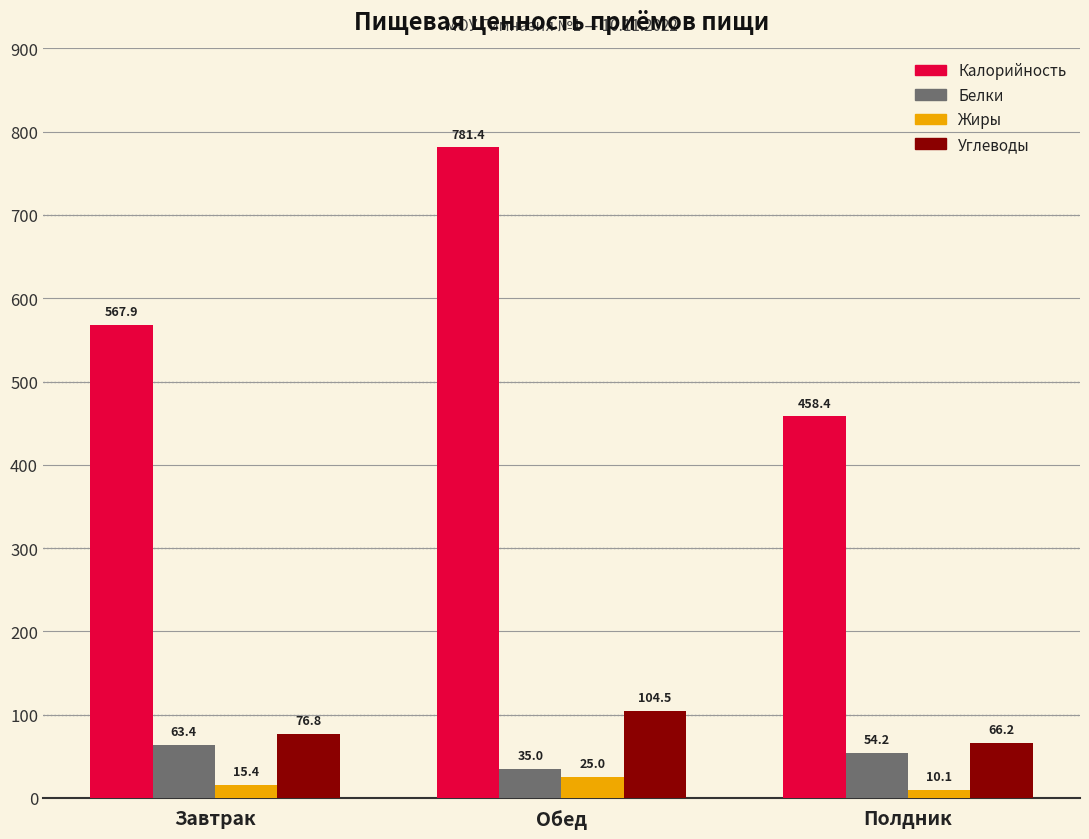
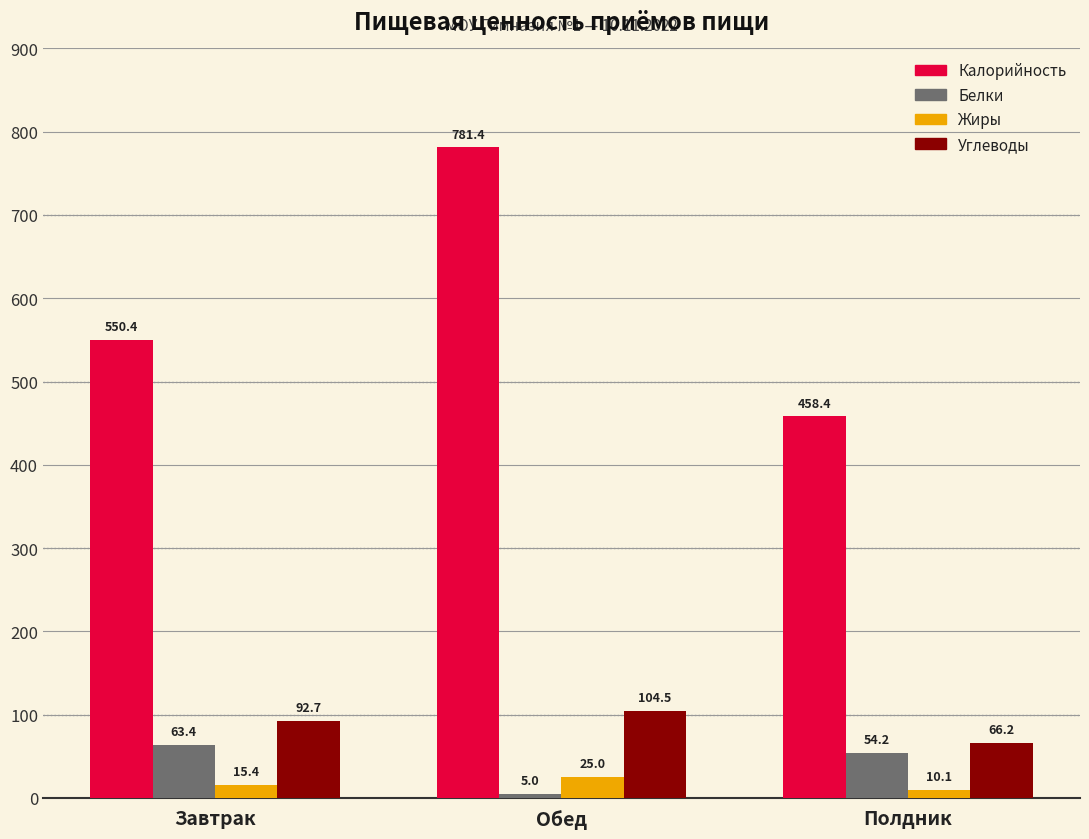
Калорийность, Завтрак: 567.9 -> 550.4
Углеводы, Завтрак: 76.8 -> 92.7
Белки, Обед: 35.0 -> 5.0
